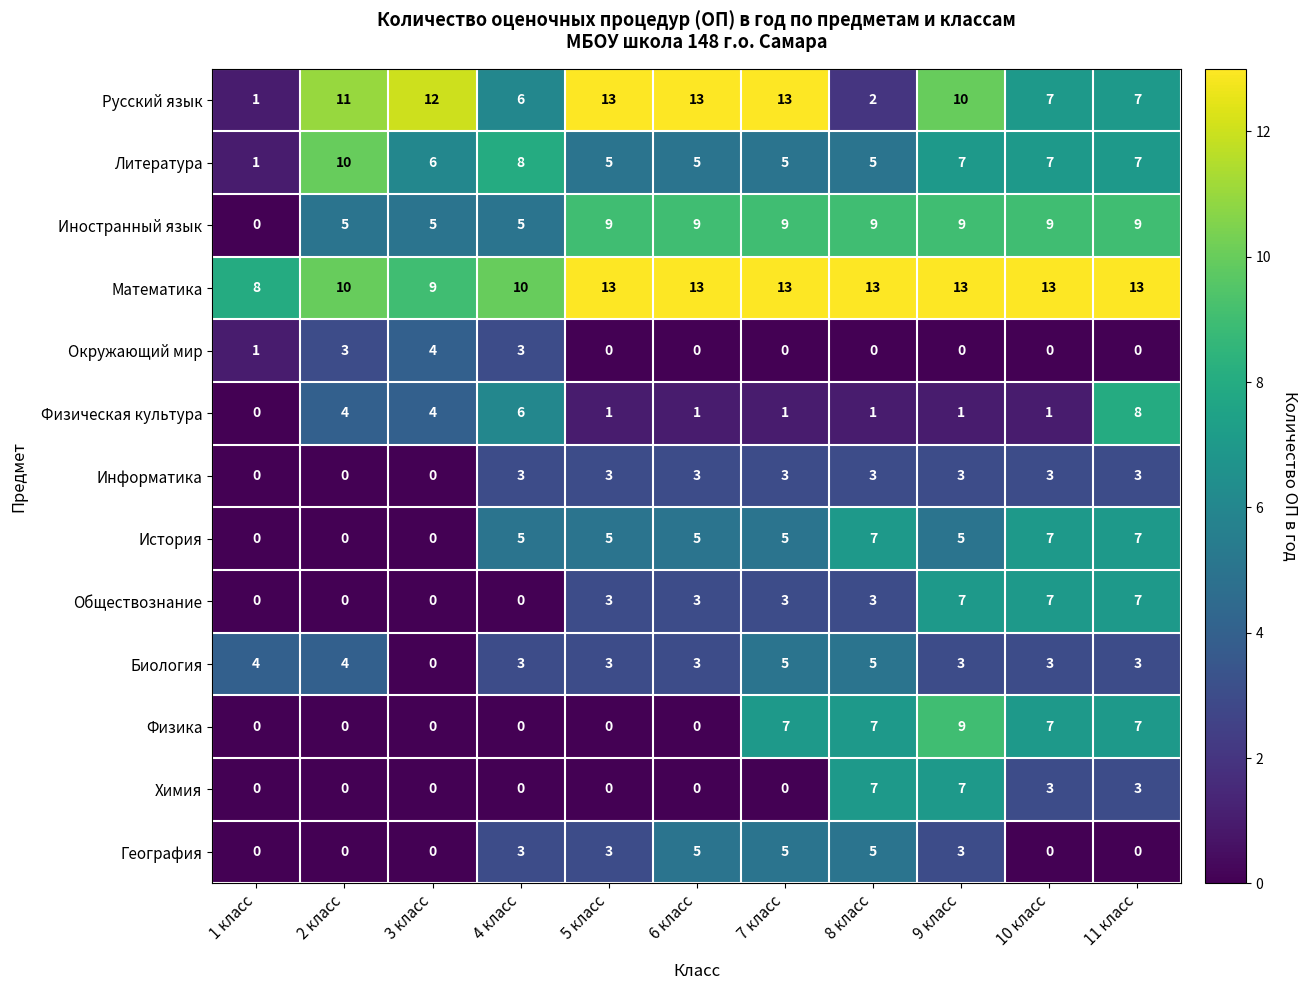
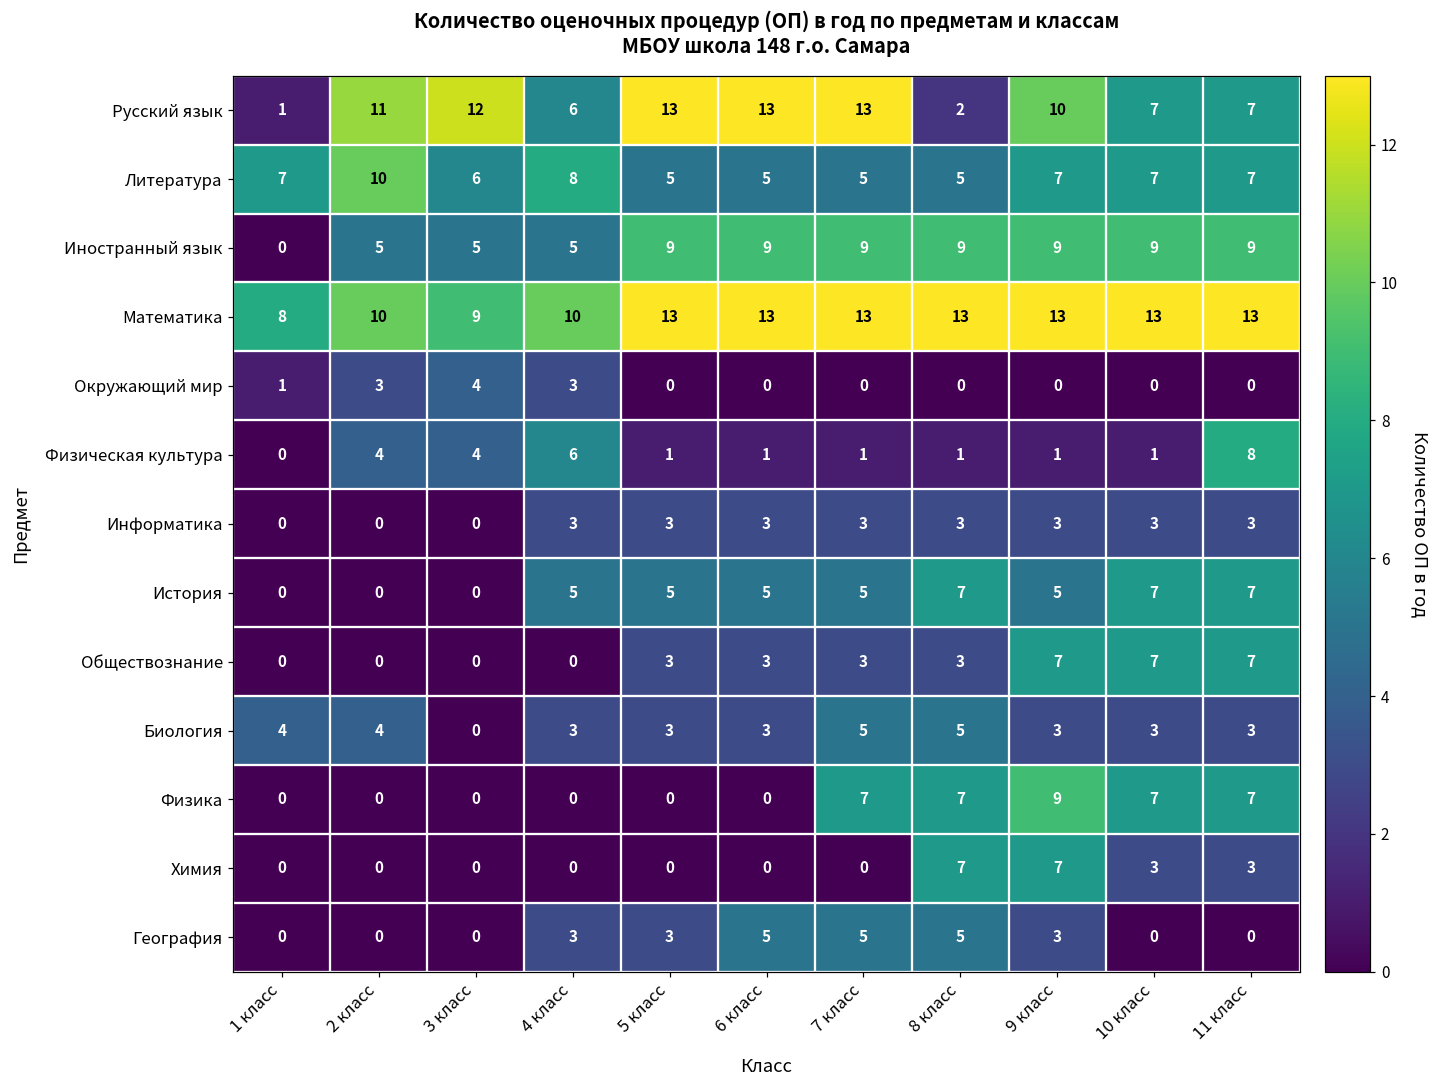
Литература, 1 класс: 1 -> 7
